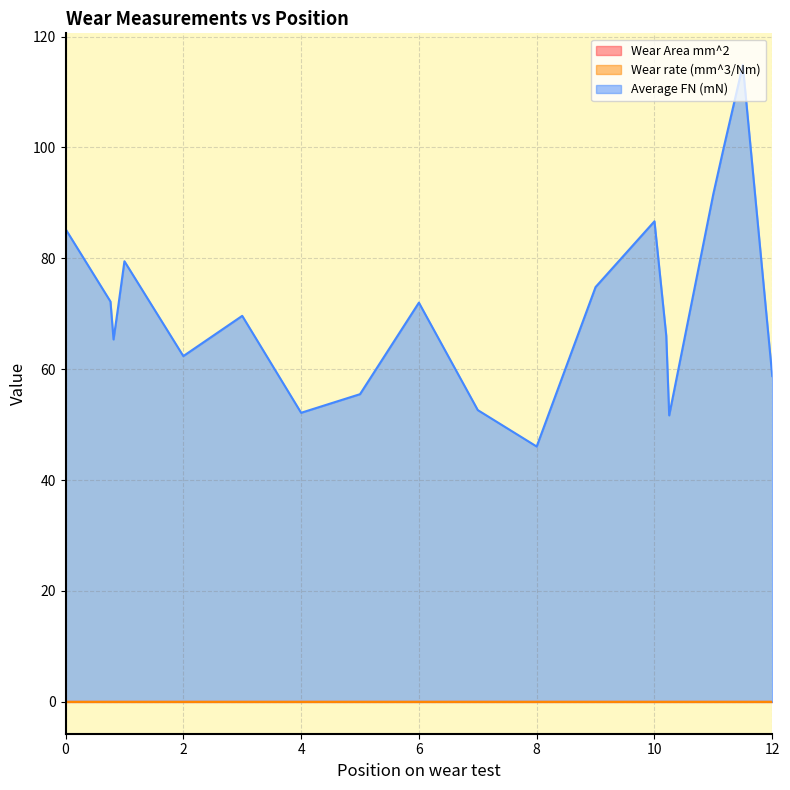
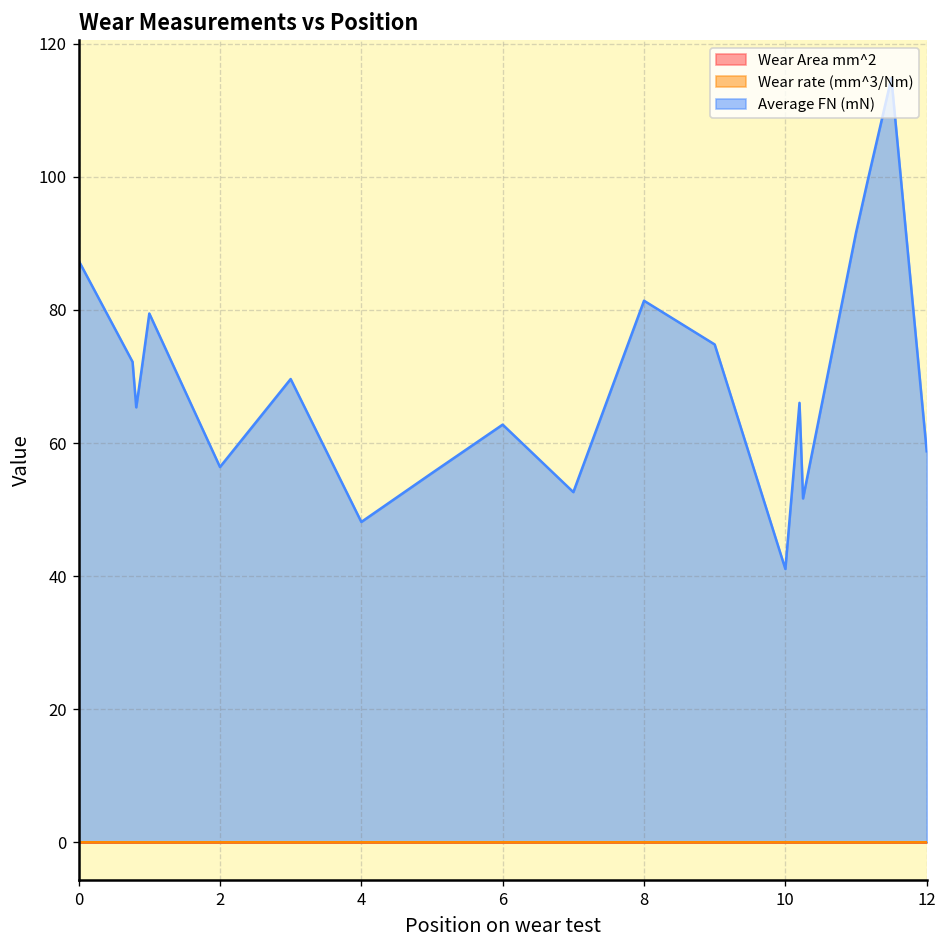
Average FN (mN), 0: 85 -> 87
Average FN (mN), 2: 62 -> 56
Average FN (mN), 4: 52 -> 48
Average FN (mN), 6: 72 -> 63
Average FN (mN), 8: 46 -> 81
Average FN (mN), 10: 87 -> 41
